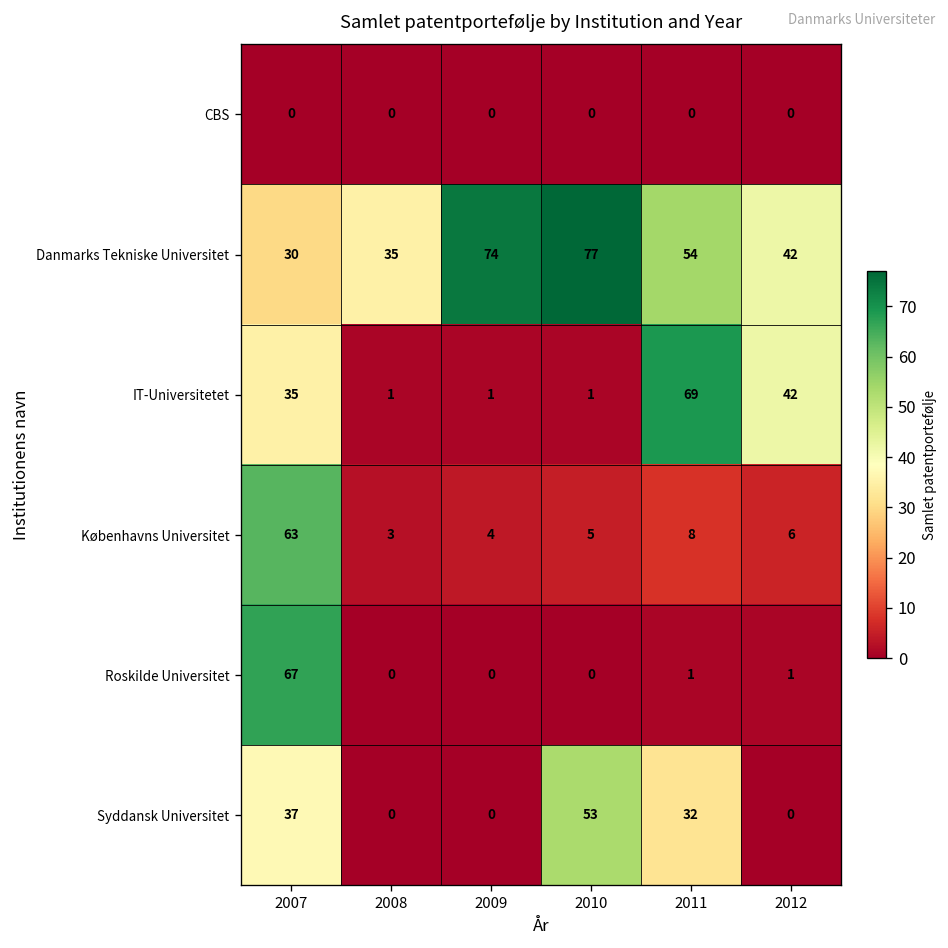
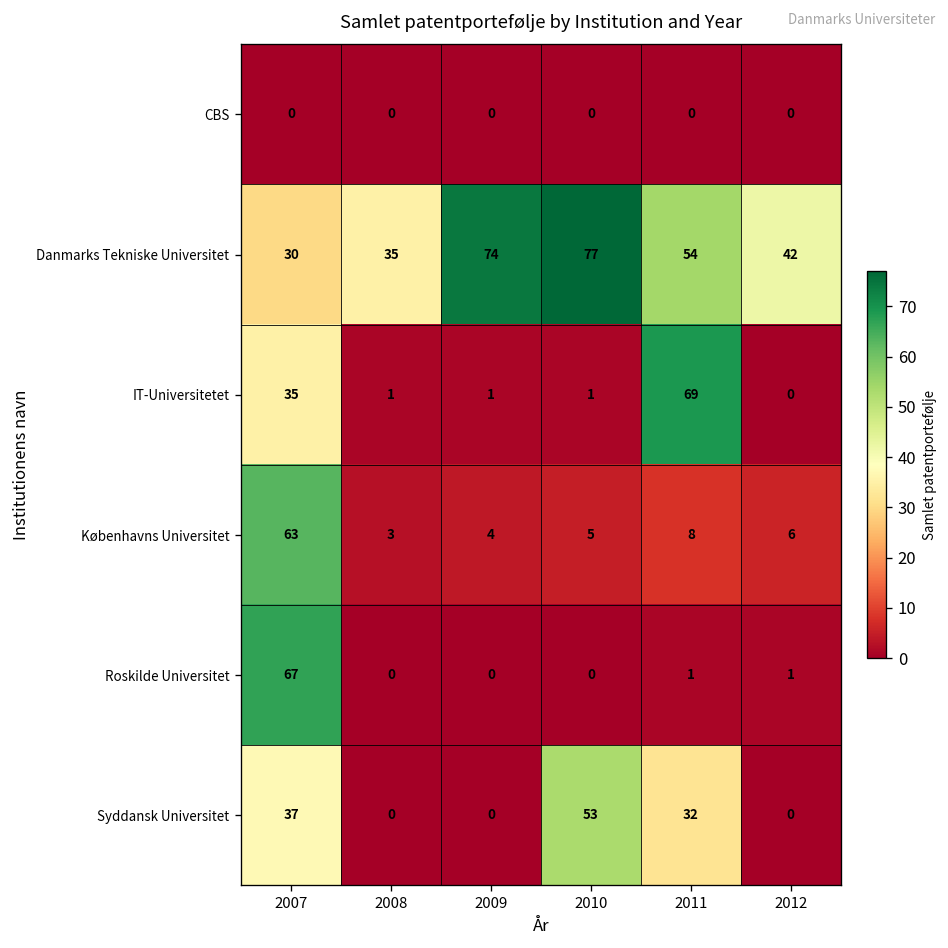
IT-Universitetet, 2012: 42 -> 0
